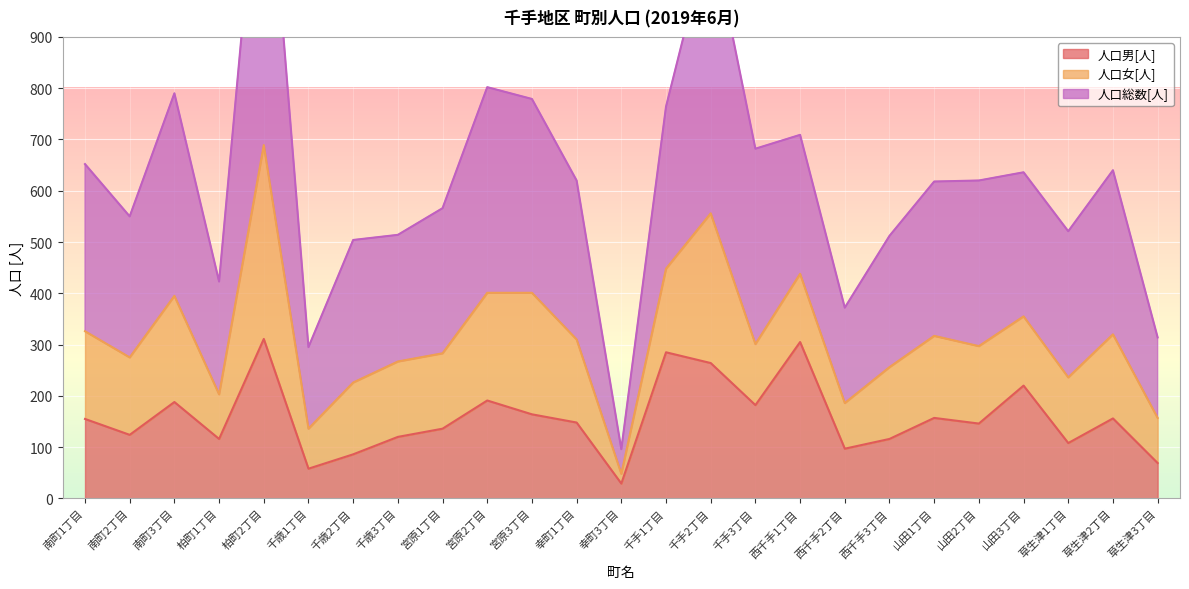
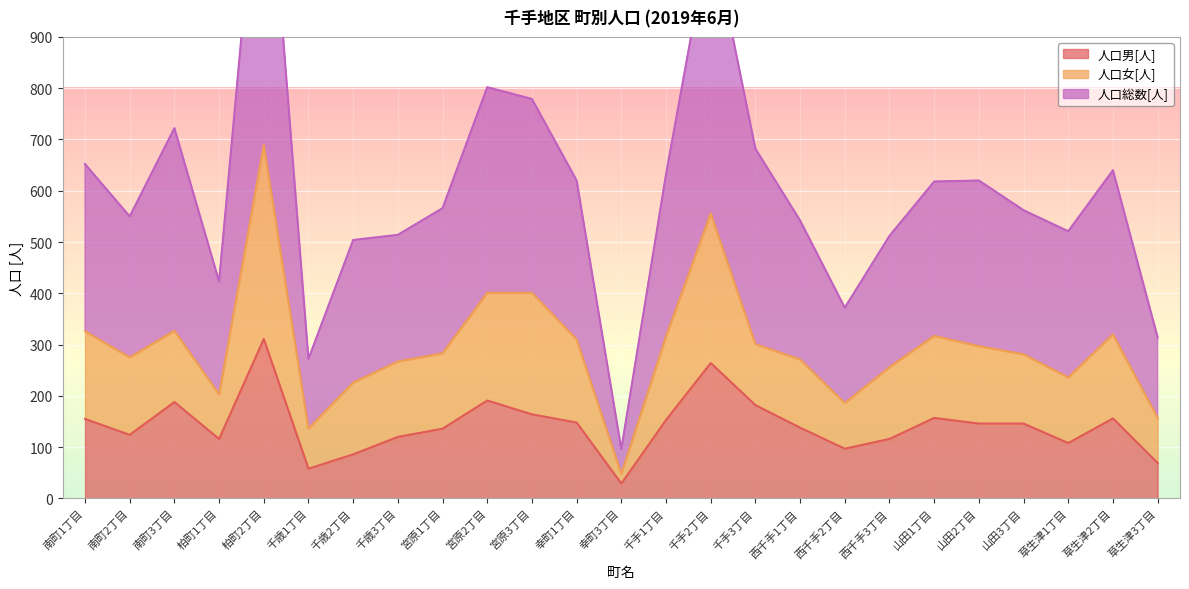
人口女[人], 南町3丁目: 210 -> 140
人口総数[人], 千歳1丁目: 160 -> 140
人口男[人], 千手1丁目: 290 -> 150
人口男[人], 西千手1丁目: 310 -> 140
人口男[人], 山田3丁目: 220 -> 150
